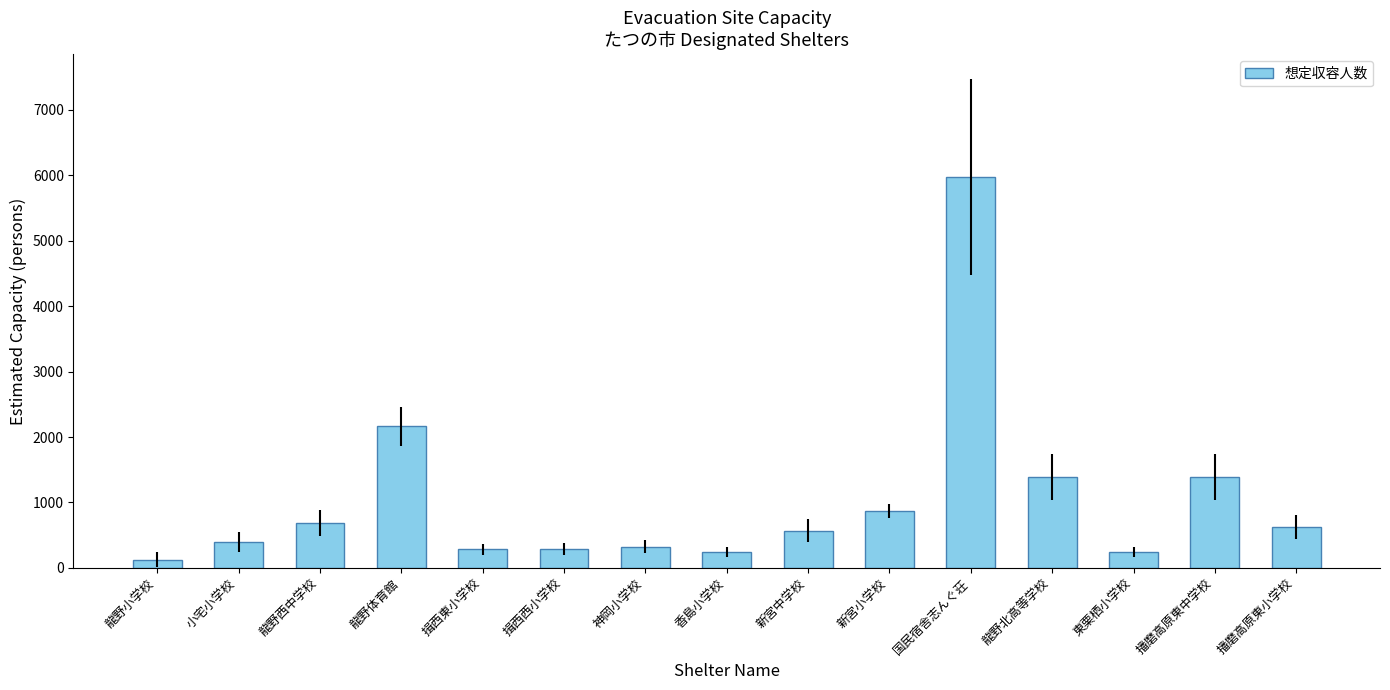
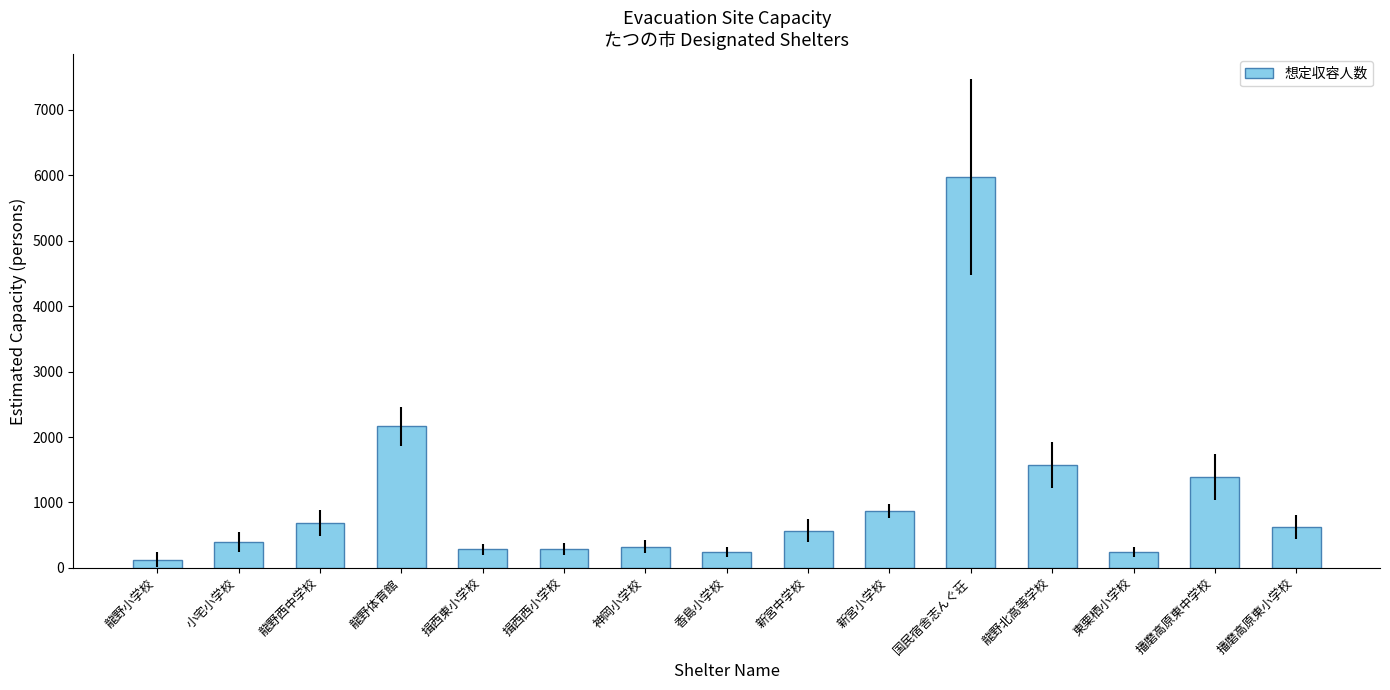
龍野北高等学校: 1400 -> 1600
